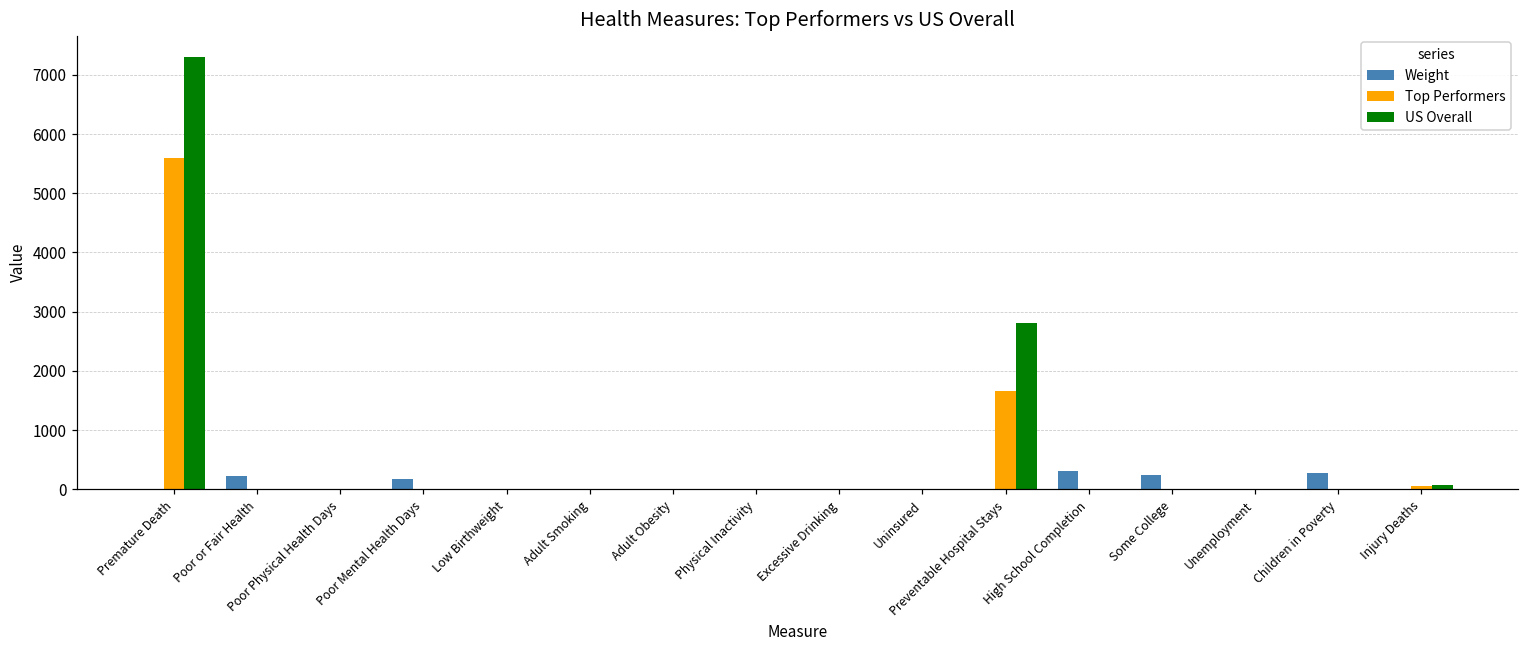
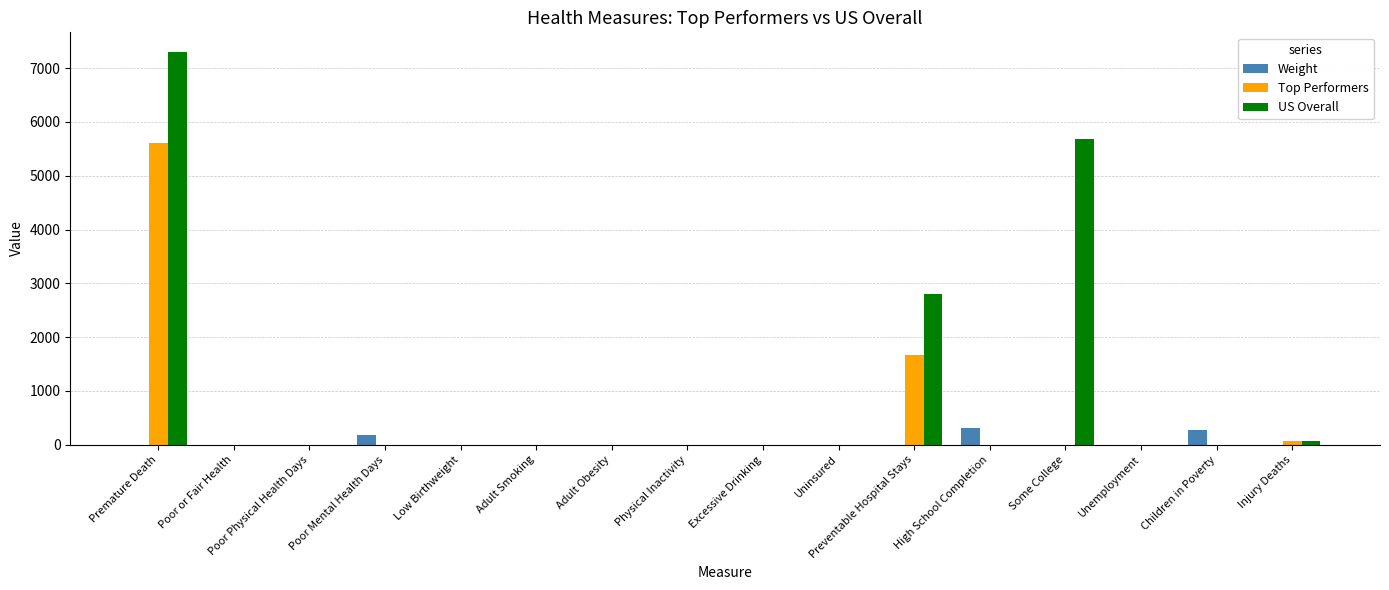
Weight, Poor or Fair Health: 200 -> 0
Weight, Some College: 200 -> 0
US Overall, Some College: 0 -> 5700
